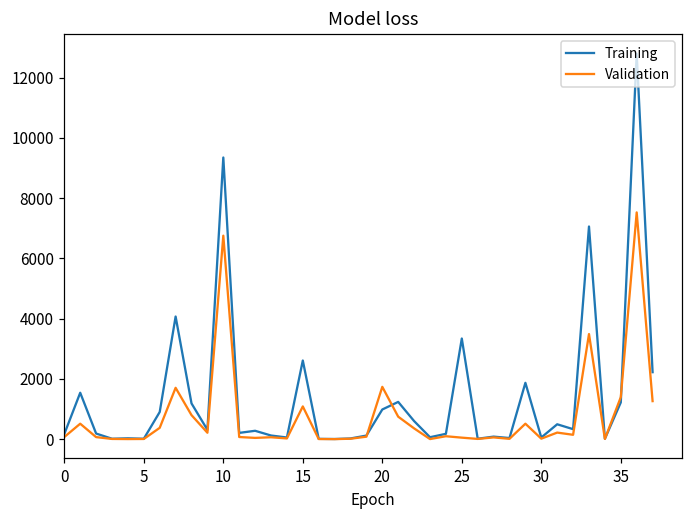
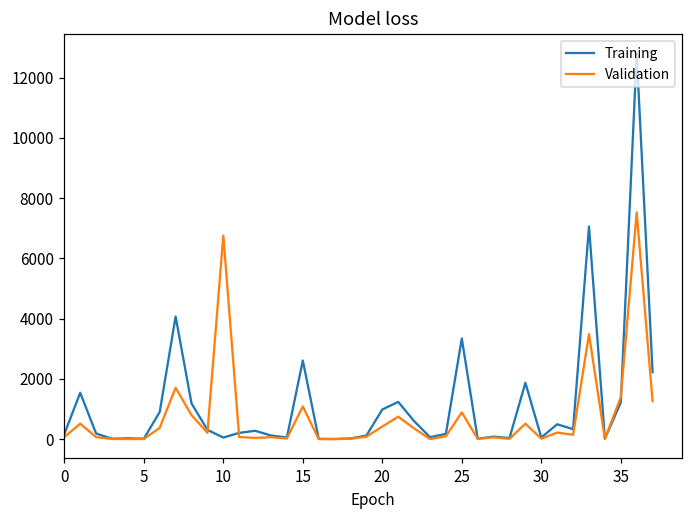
Training, 10: 9400 -> 100
Validation, 20: 1700 -> 400
Validation, 25: 0 -> 900
